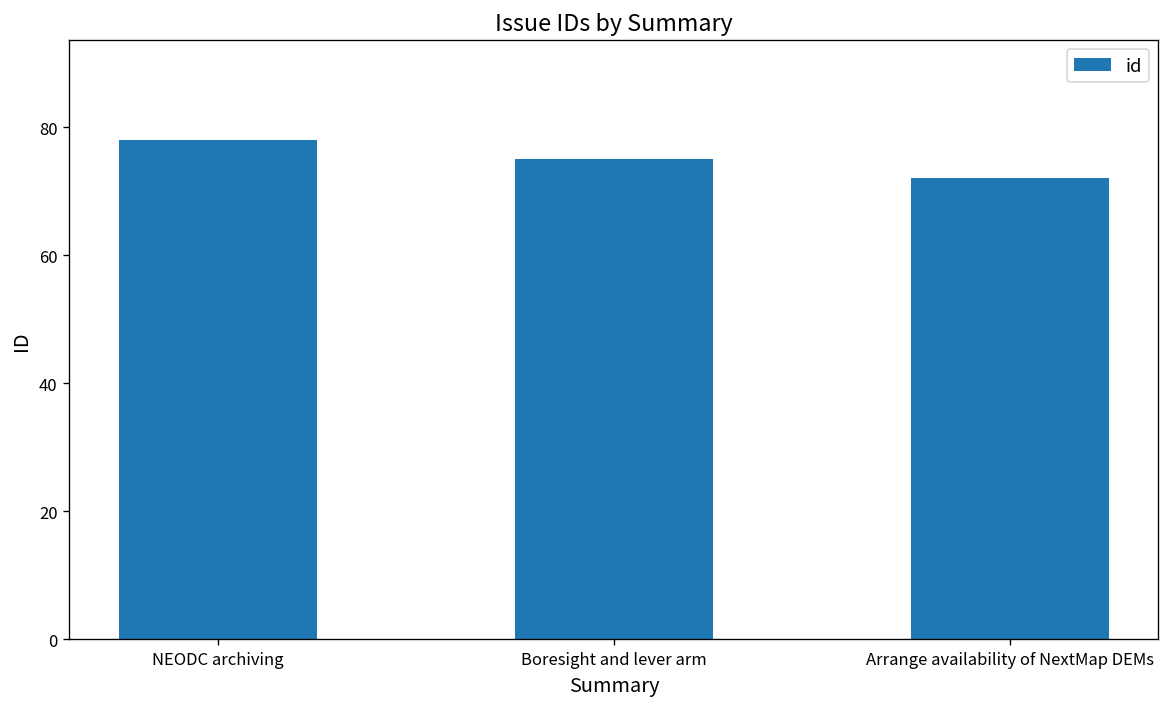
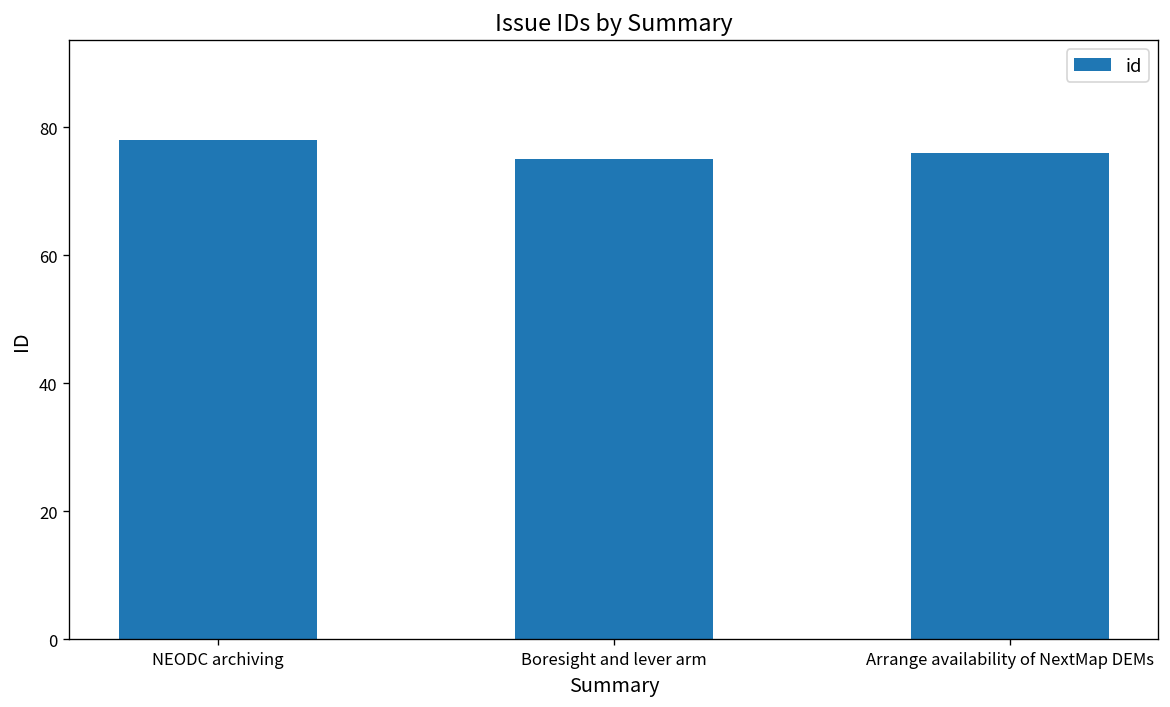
Arrange availability of NextMap DEMs: 72 -> 76
